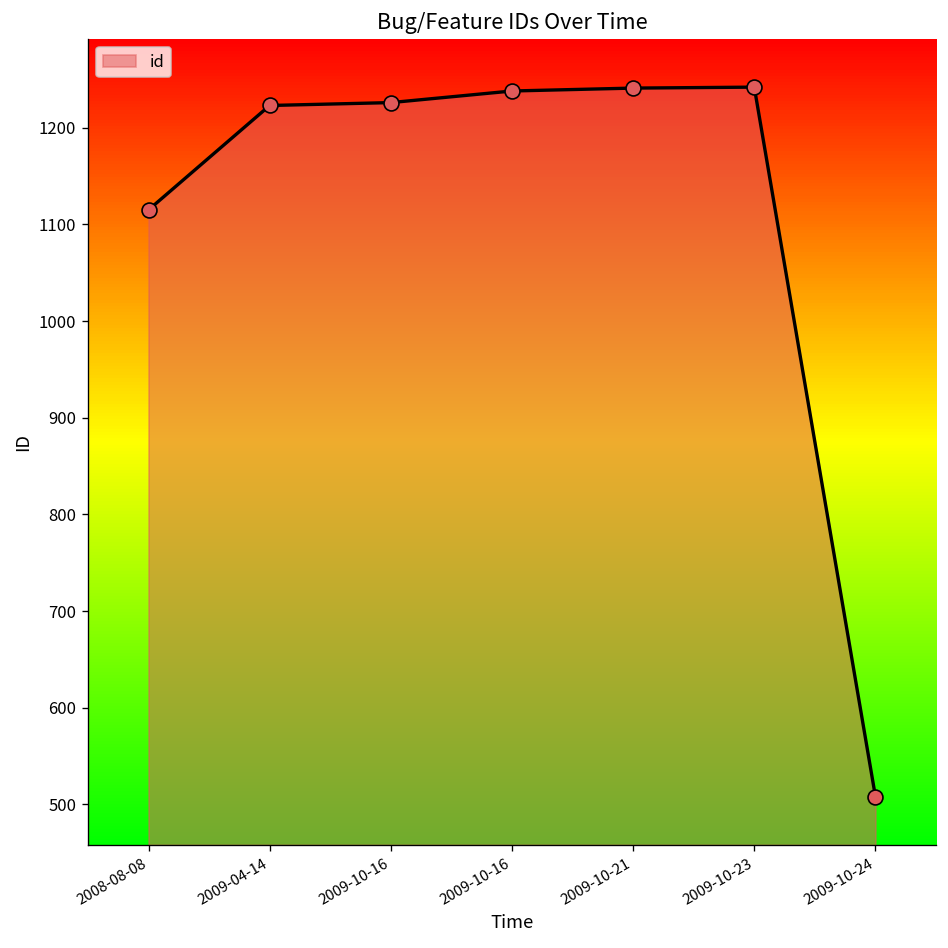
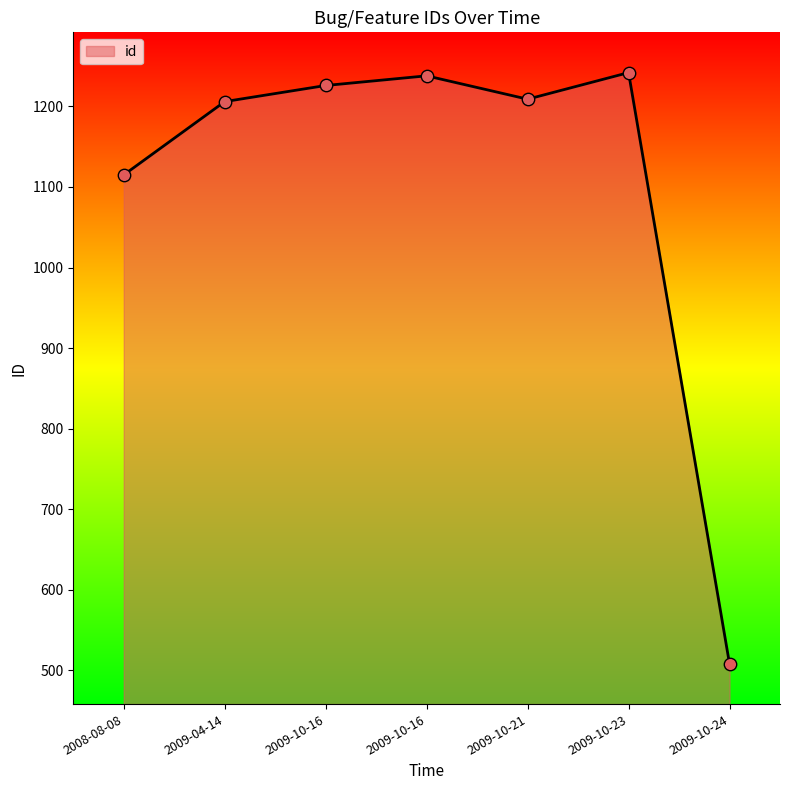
2009-04-14: 1220 -> 1210
2009-10-21: 1240 -> 1210
